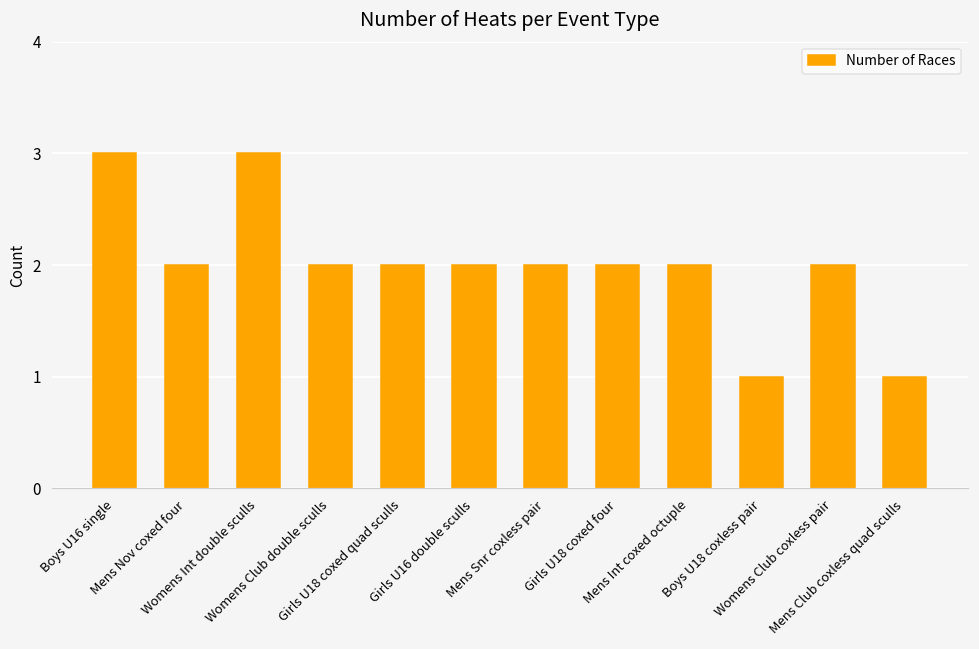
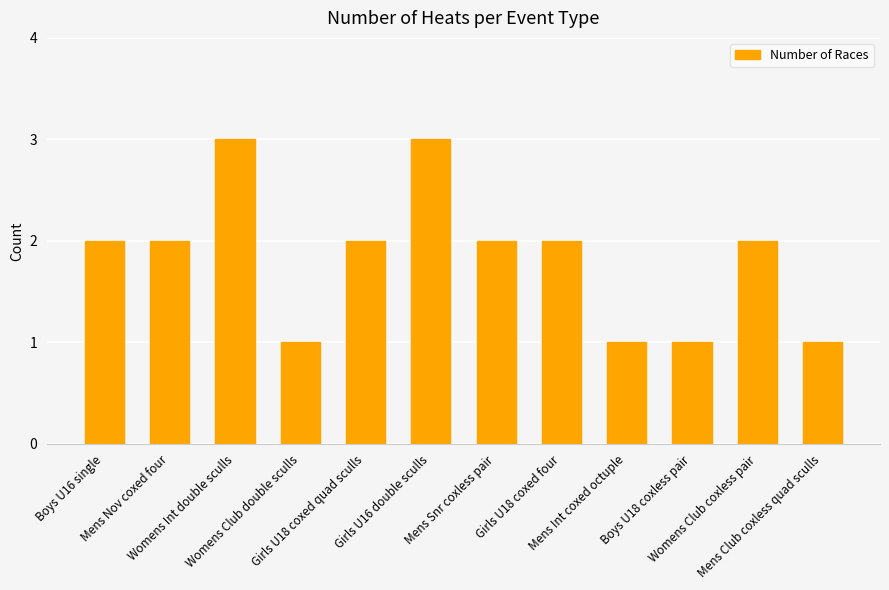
Boys U16 single: 3 -> 2
Womens Club double sculls: 2 -> 1
Girls U16 double sculls: 2 -> 3
Mens Int coxed octuple: 2 -> 1
